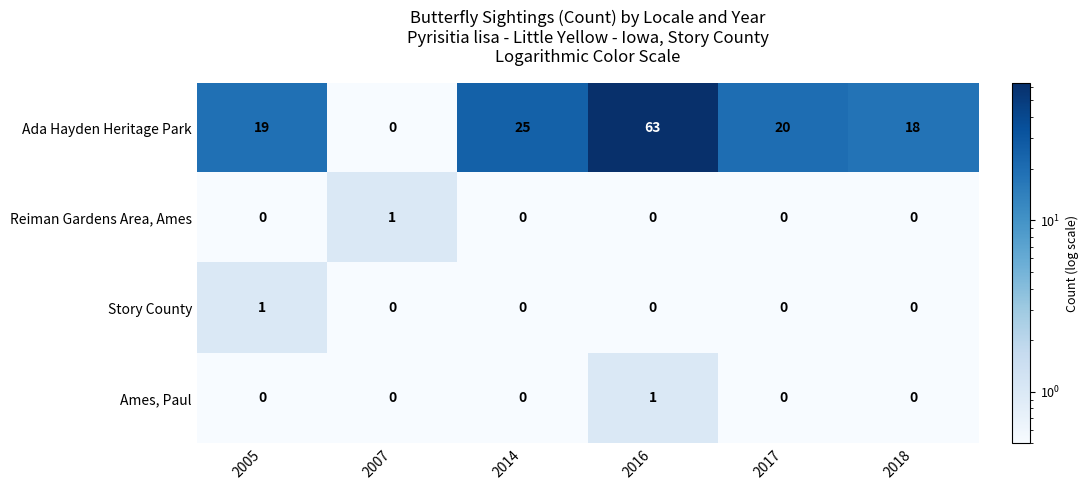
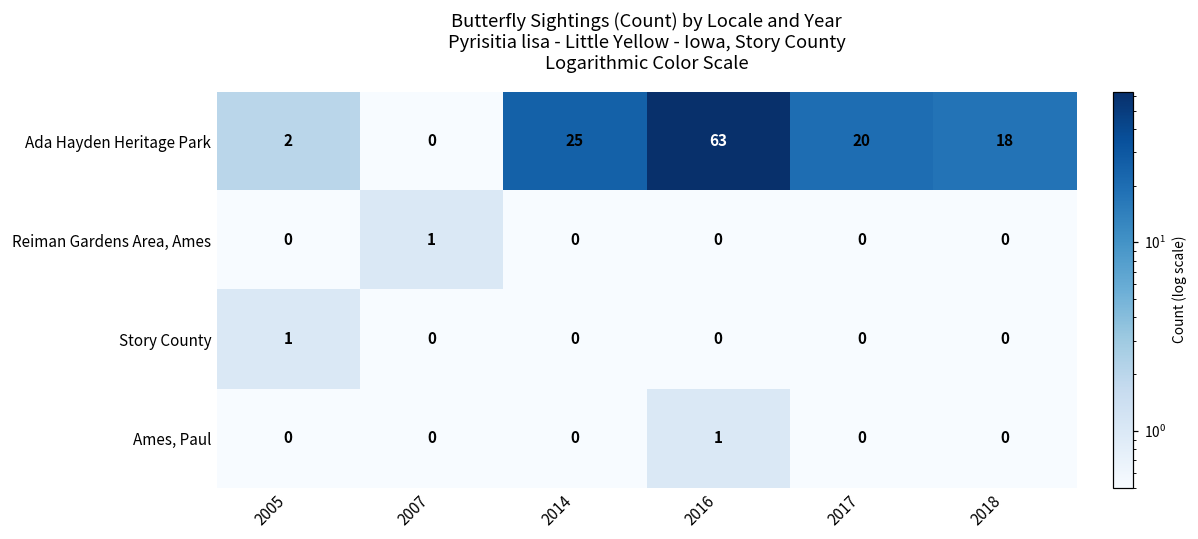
Ada Hayden Heritage Park, 2005: 19 -> 2
